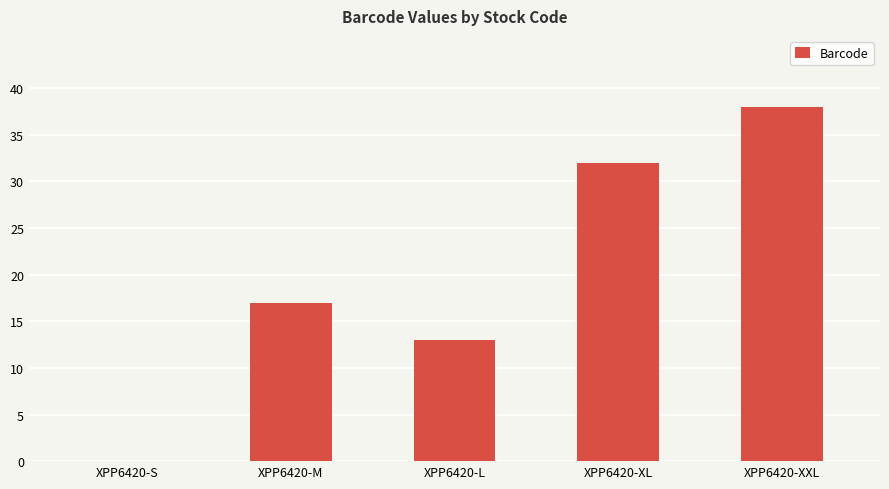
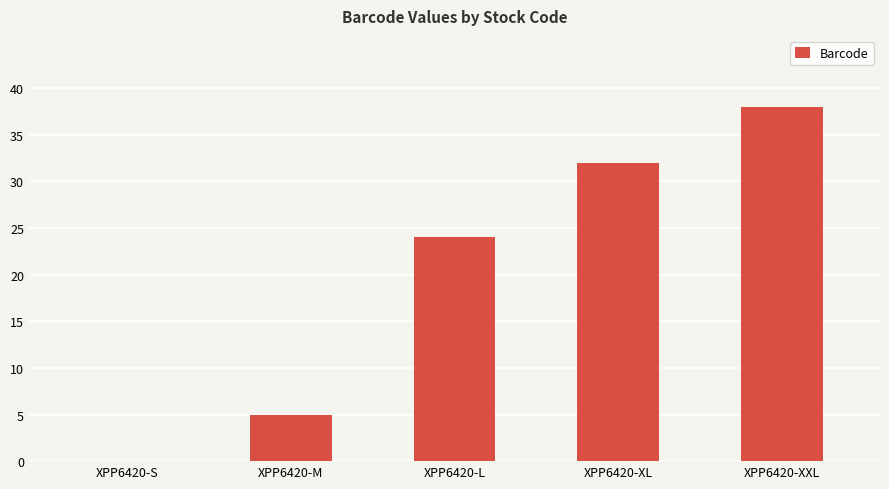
XPP6420-M: 17 -> 5
XPP6420-L: 13 -> 24
